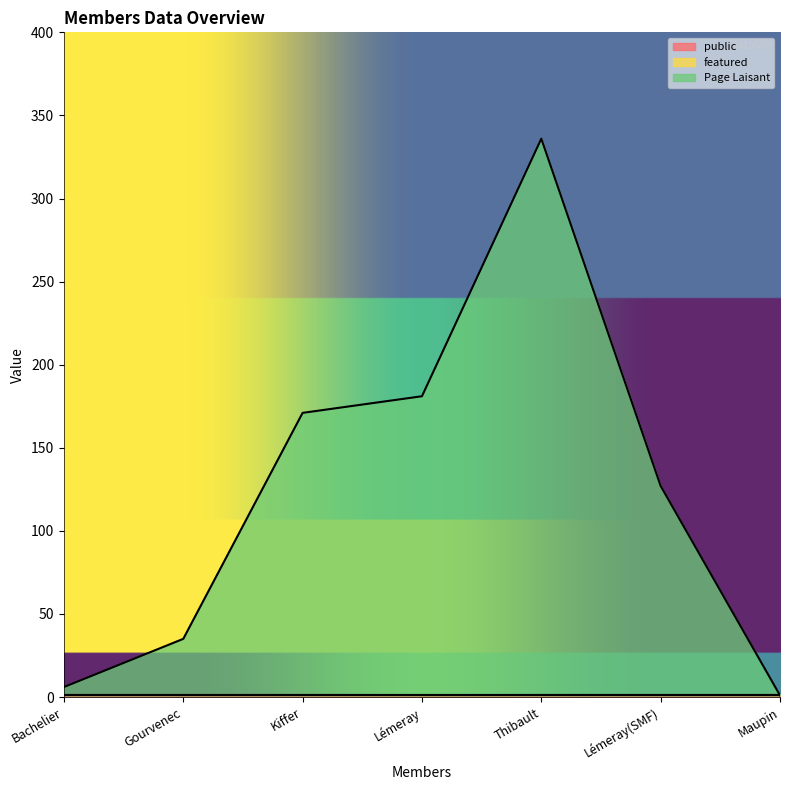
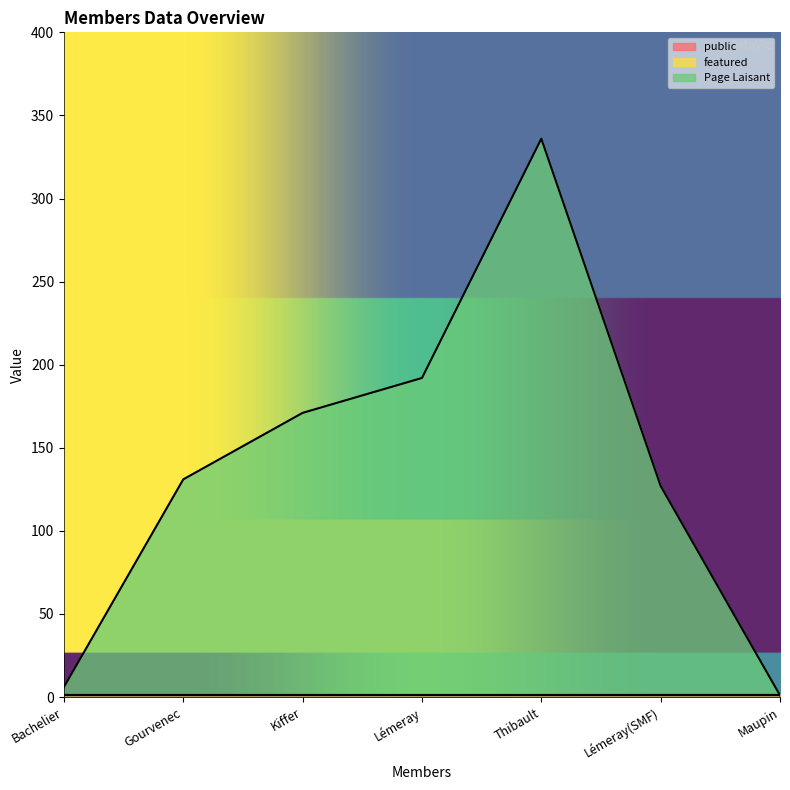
Page Laisant, Gourvenec: 35 -> 131
Page Laisant, Lémeray: 181 -> 192
